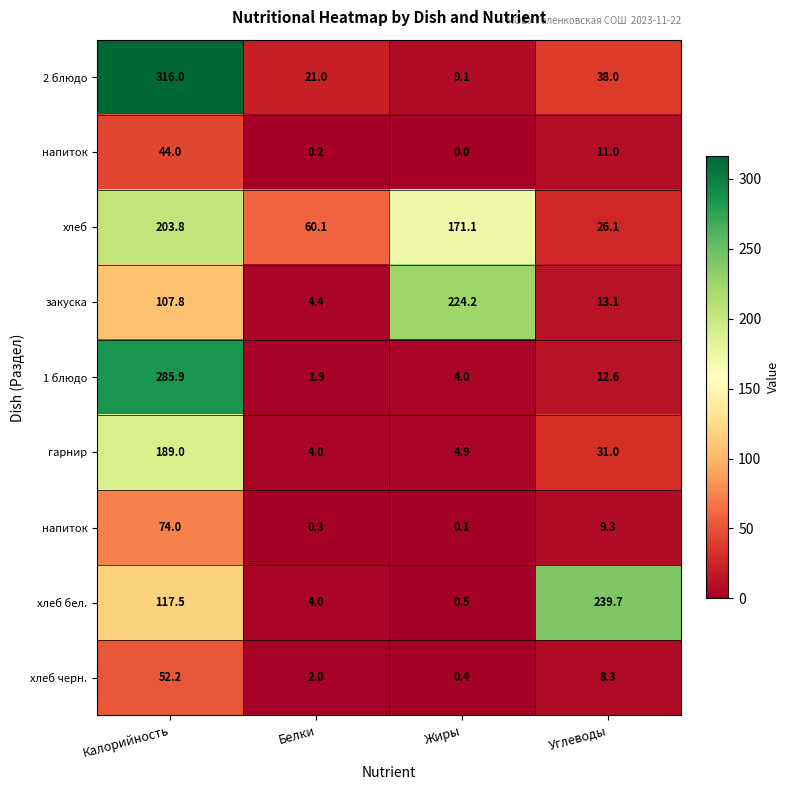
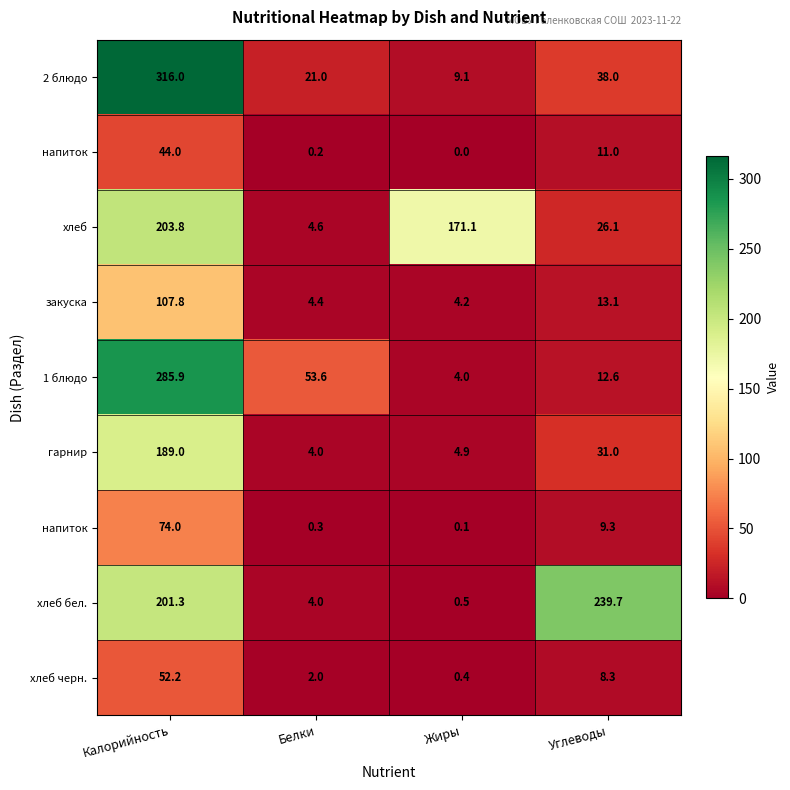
хлеб, Белки: 60.1 -> 4.6
закуска, Жиры: 224.2 -> 4.2
1 блюдо, Белки: 1.9 -> 53.6
хлеб бел., Калорийность: 117.5 -> 201.3
